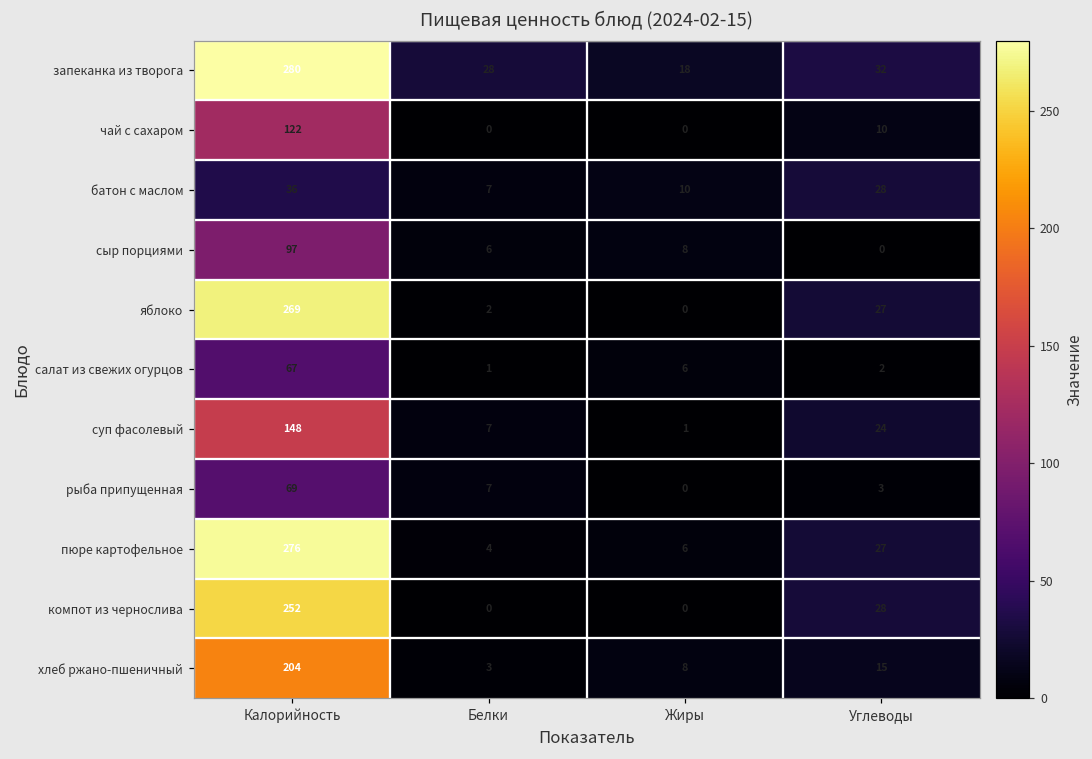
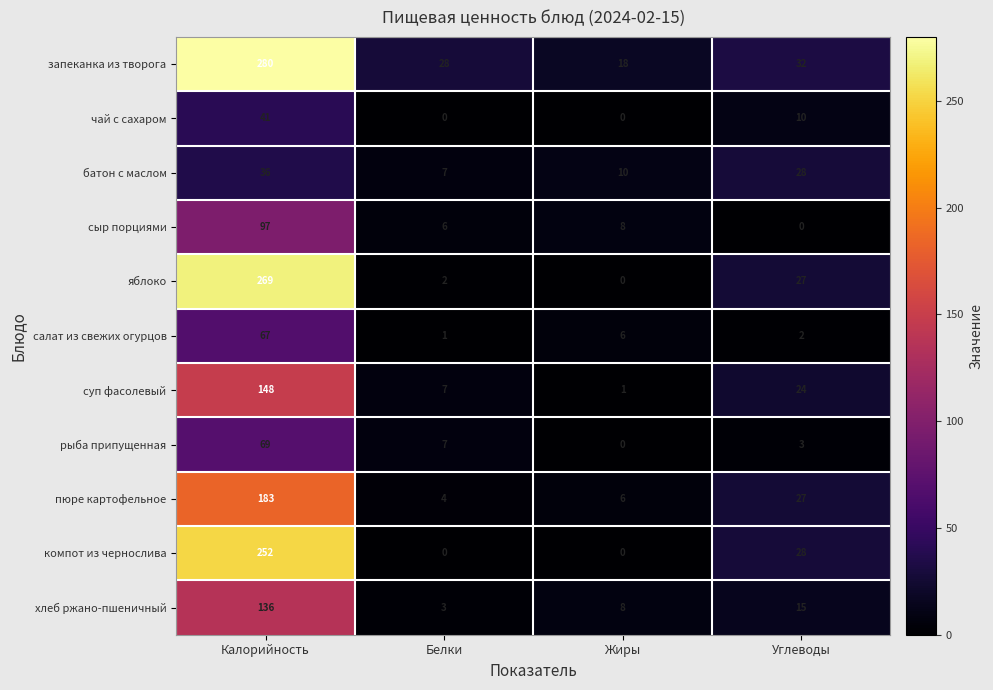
чай с сахаром, Калорийность: 122 -> 41
пюре картофельное, Калорийность: 276 -> 183
хлеб ржано-пшеничный, Калорийность: 204 -> 136
